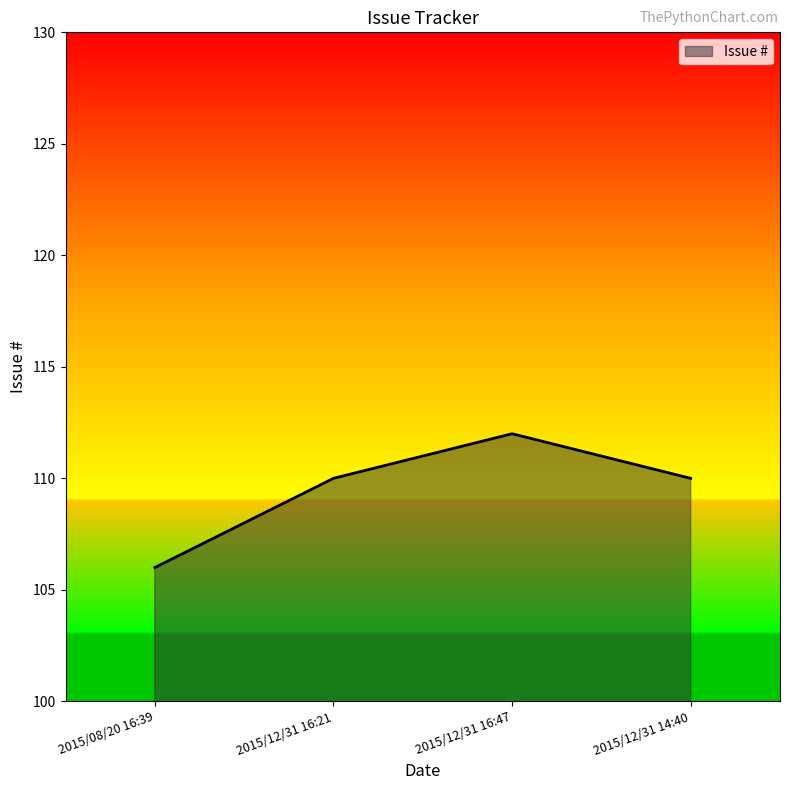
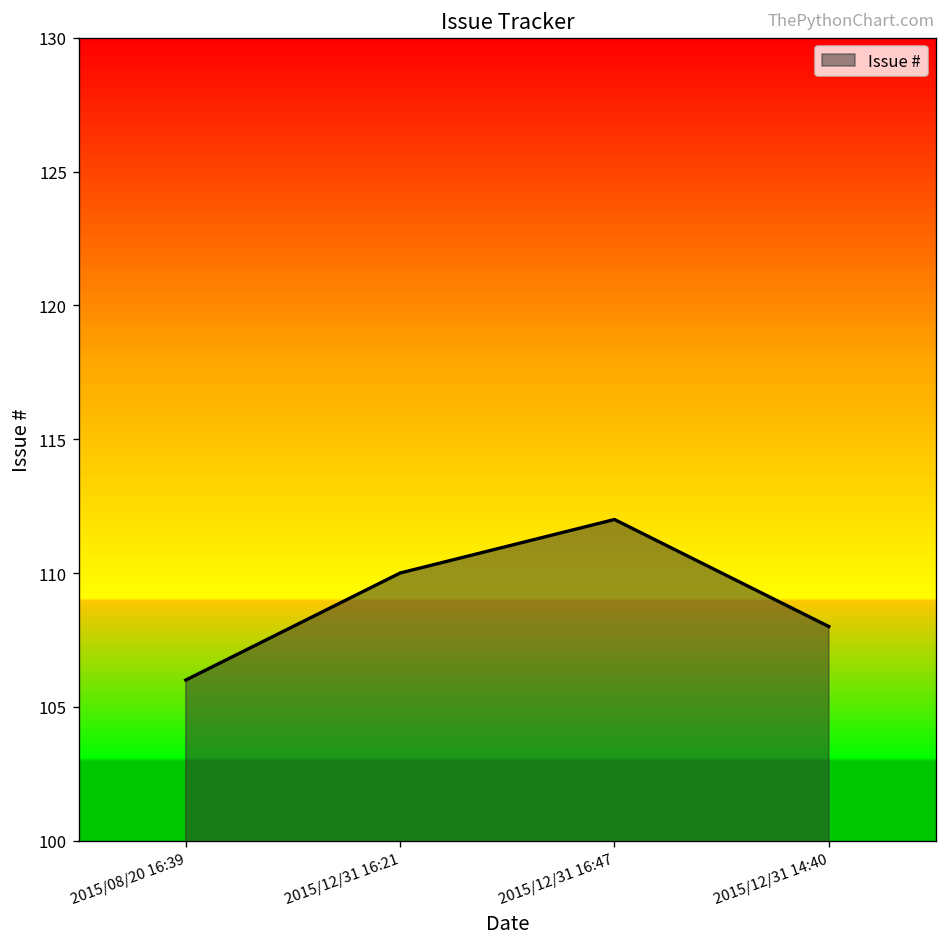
2015/12/31 14:40: 110 -> 108
